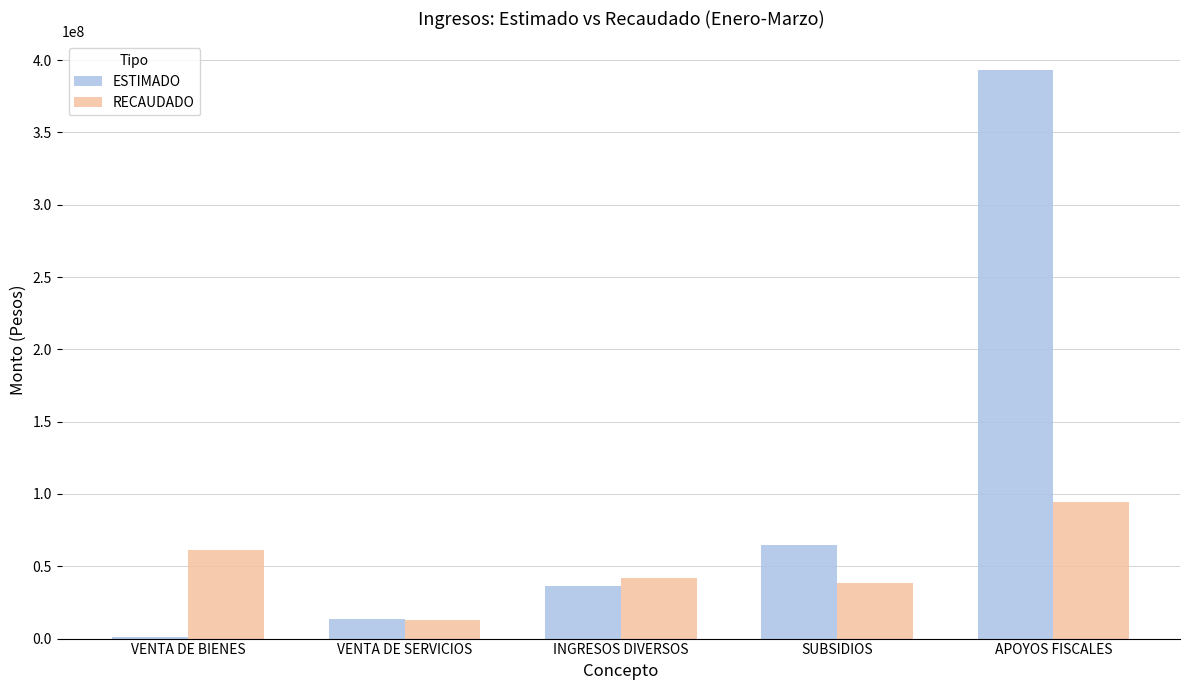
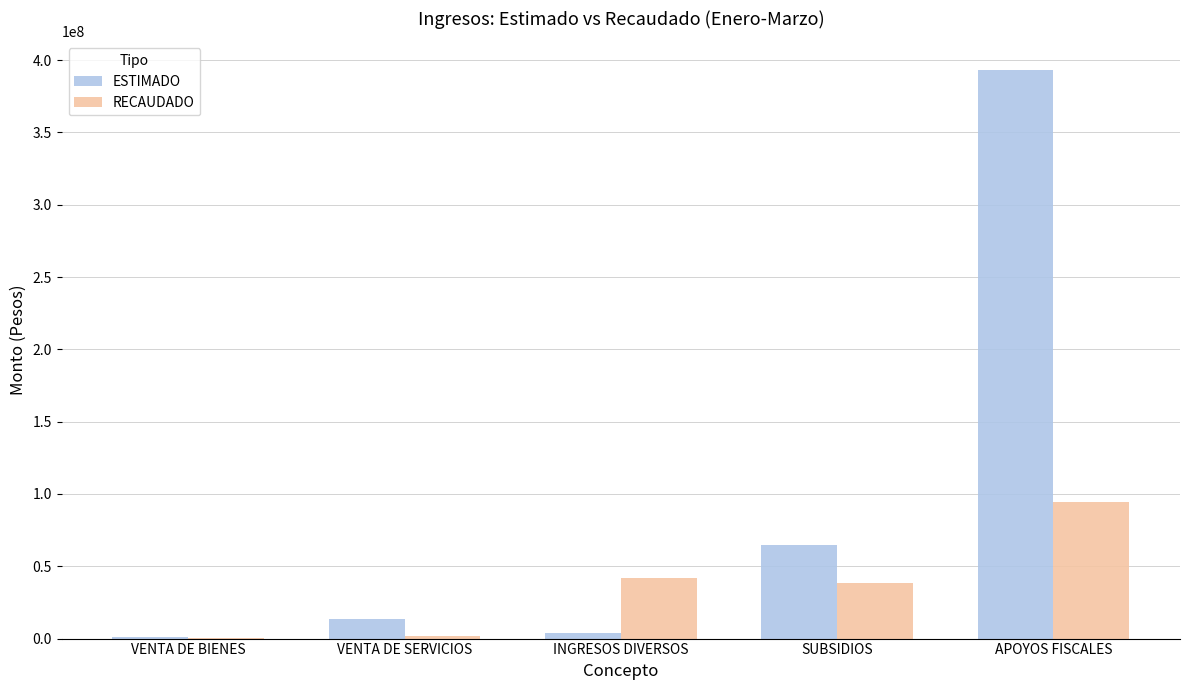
RECAUDADO, VENTA DE BIENES: 61000000 -> 0
RECAUDADO, VENTA DE SERVICIOS: 13000000 -> 1000000
ESTIMADO, INGRESOS DIVERSOS: 36000000 -> 4000000
